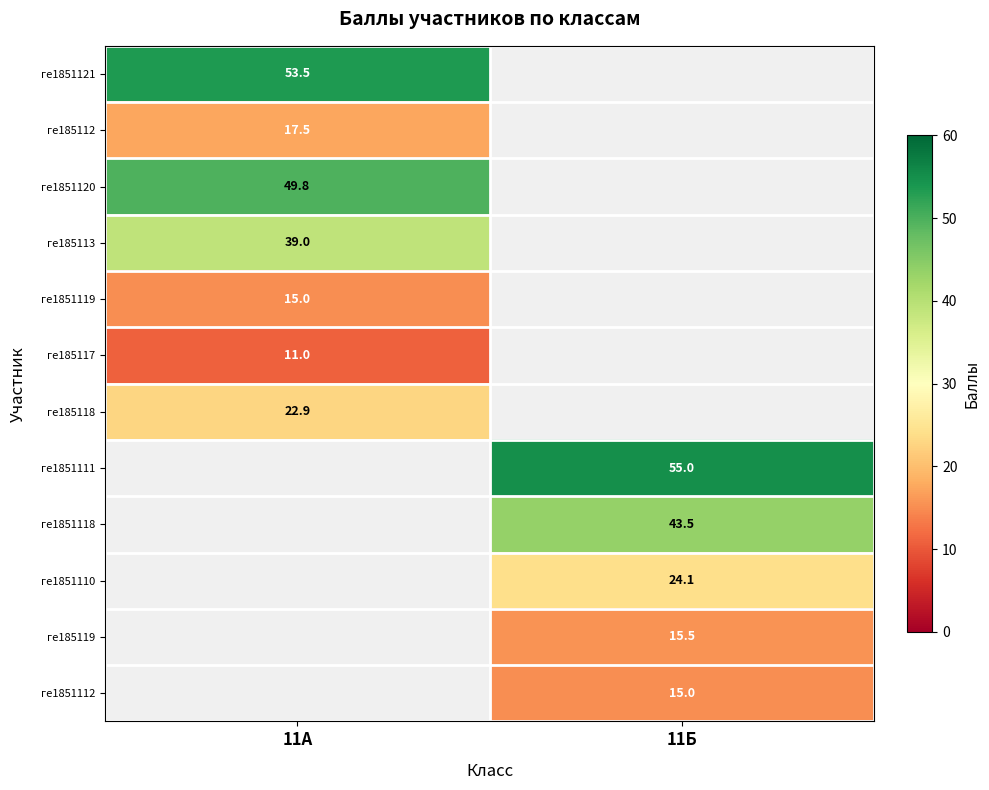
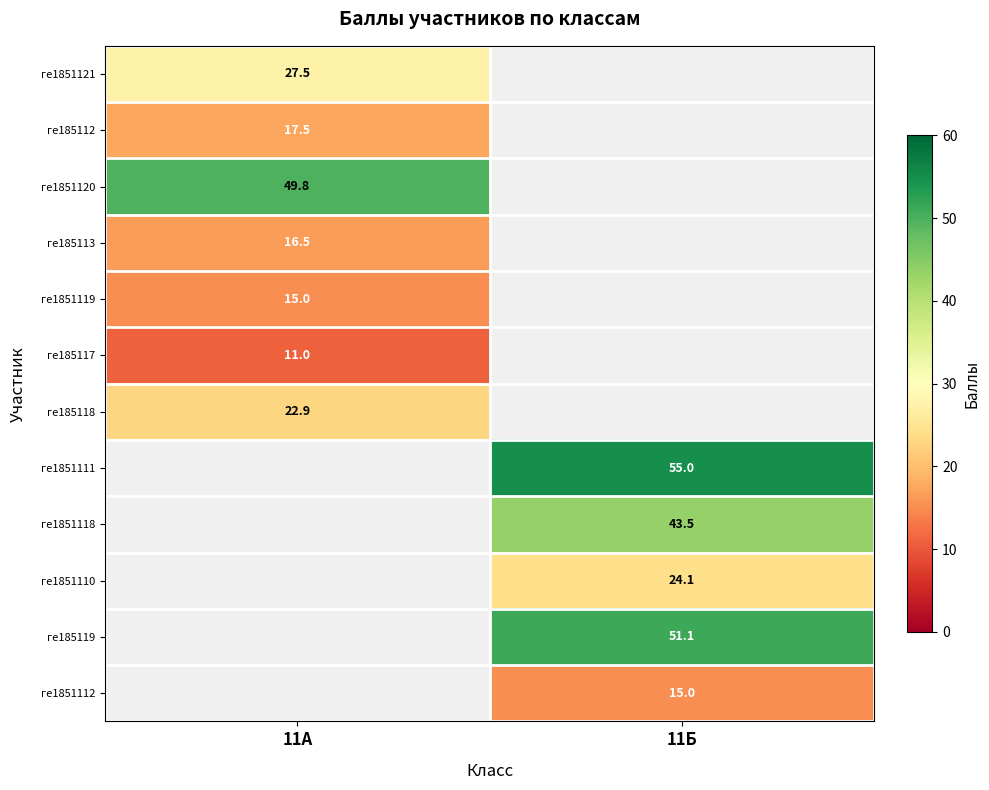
ге1851121, 11А: 53.5 -> 27.5
ге185113, 11А: 39.0 -> 16.5
ге185119, 11Б: 15.5 -> 51.1
